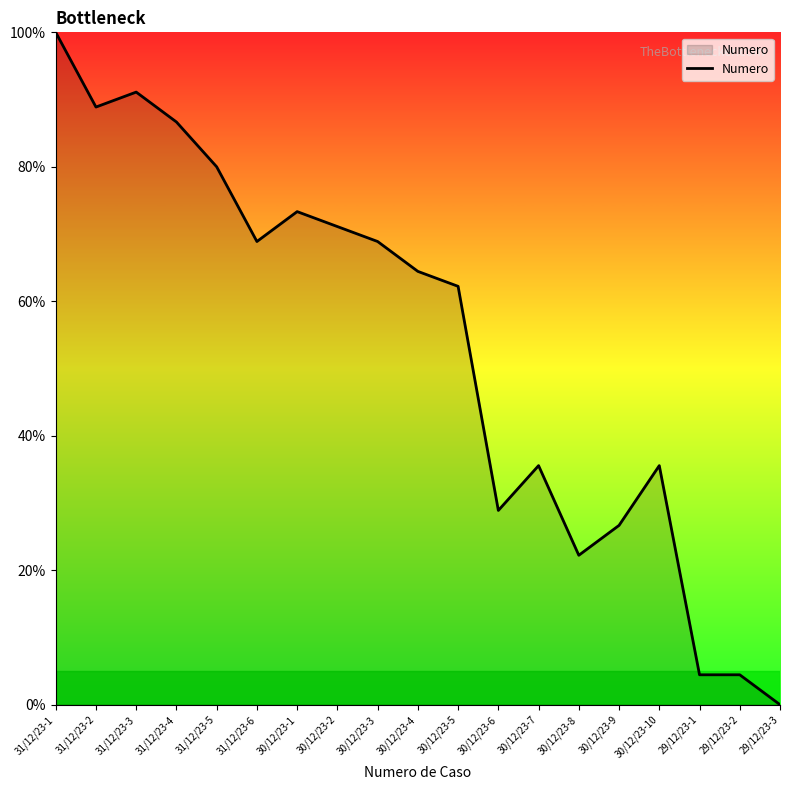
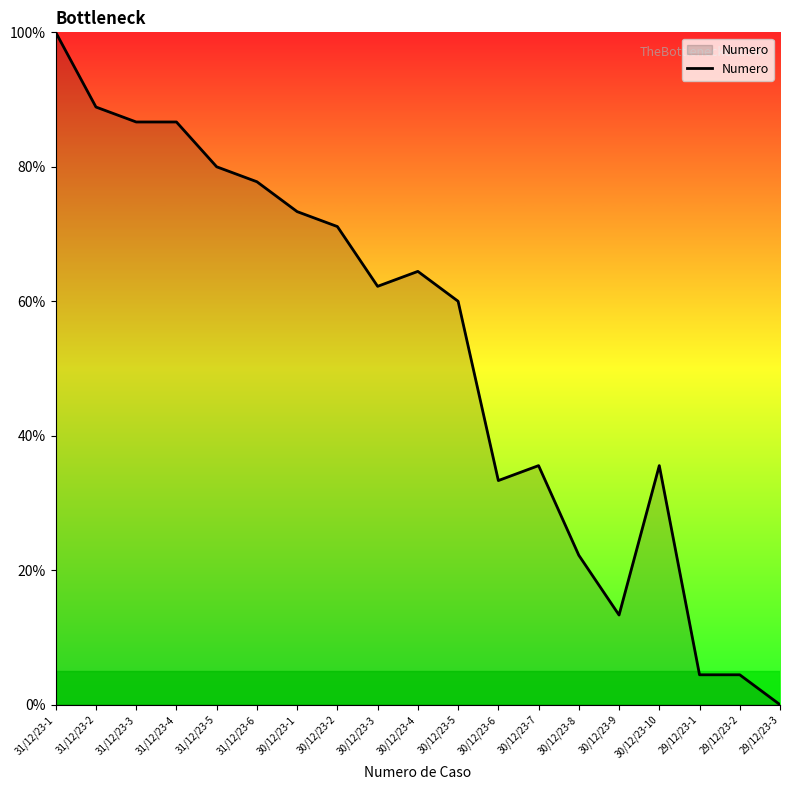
31/12/23-3: 91% -> 87%
31/12/23-6: 69% -> 78%
30/12/23-3: 69% -> 62%
30/12/23-5: 62% -> 60%
30/12/23-6: 29% -> 33%
30/12/23-9: 27% -> 13%
